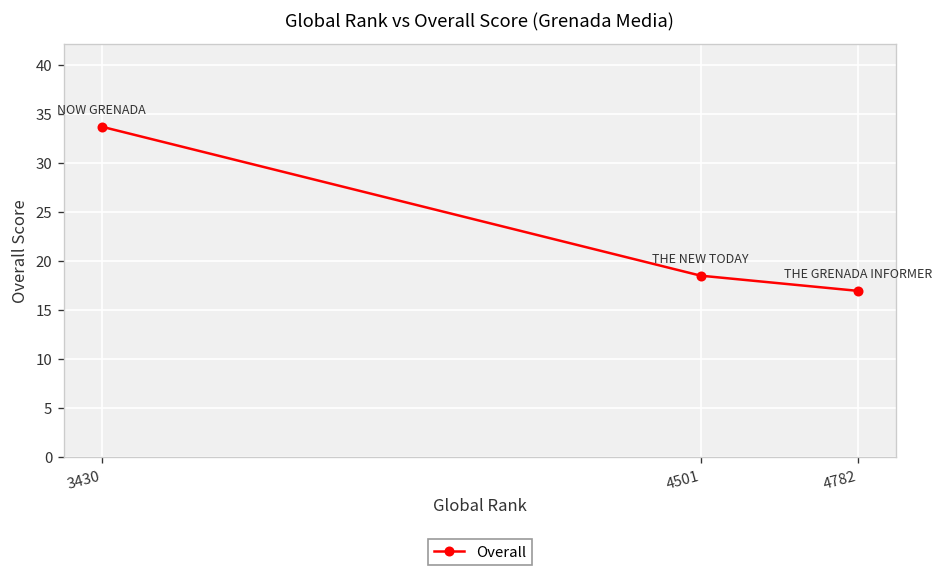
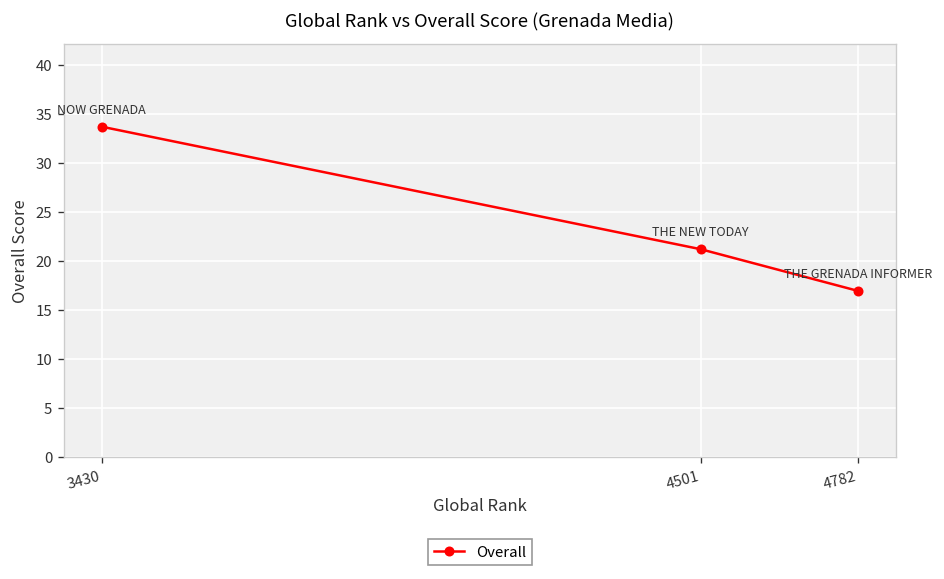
4501: 19 -> 21
